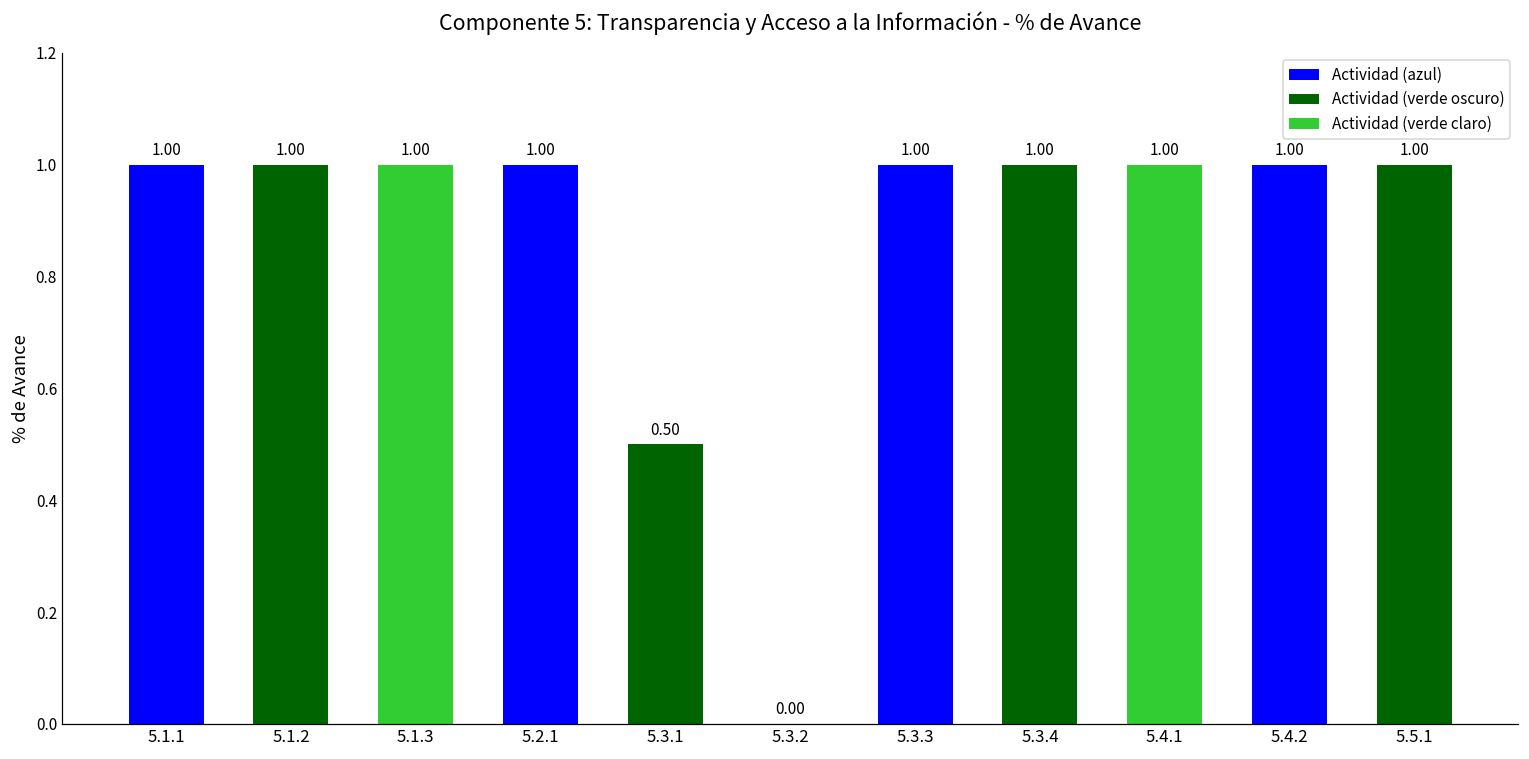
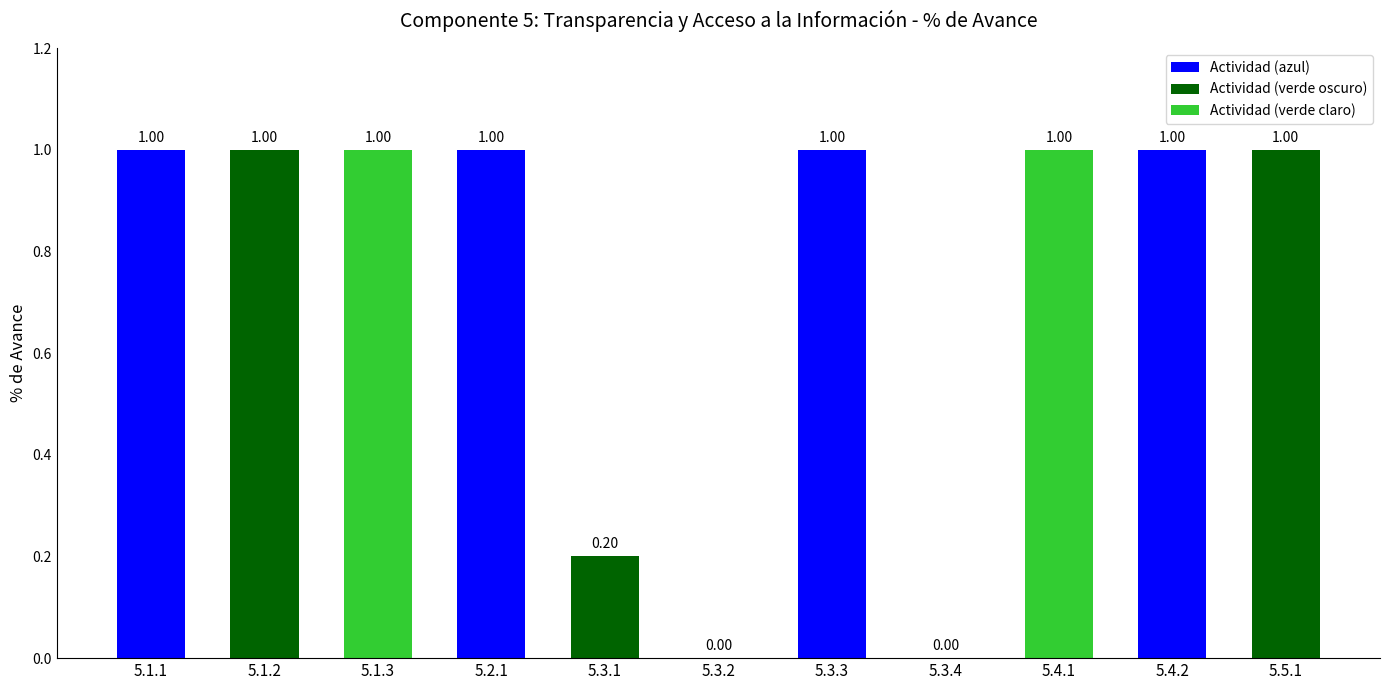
5.3.1: 0.50 -> 0.20
5.3.4: 1.00 -> 0.00
